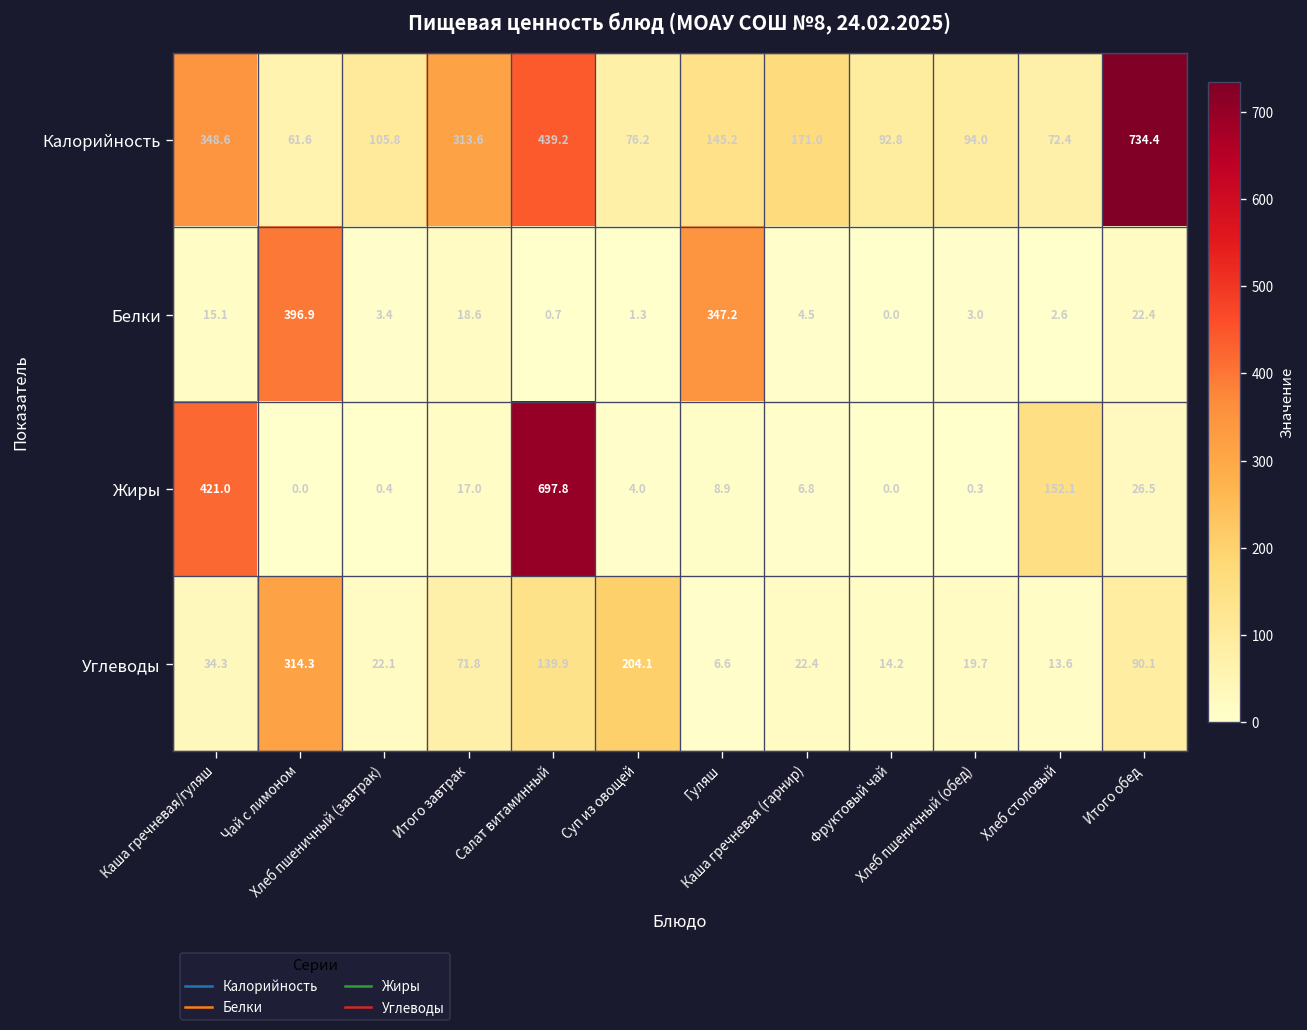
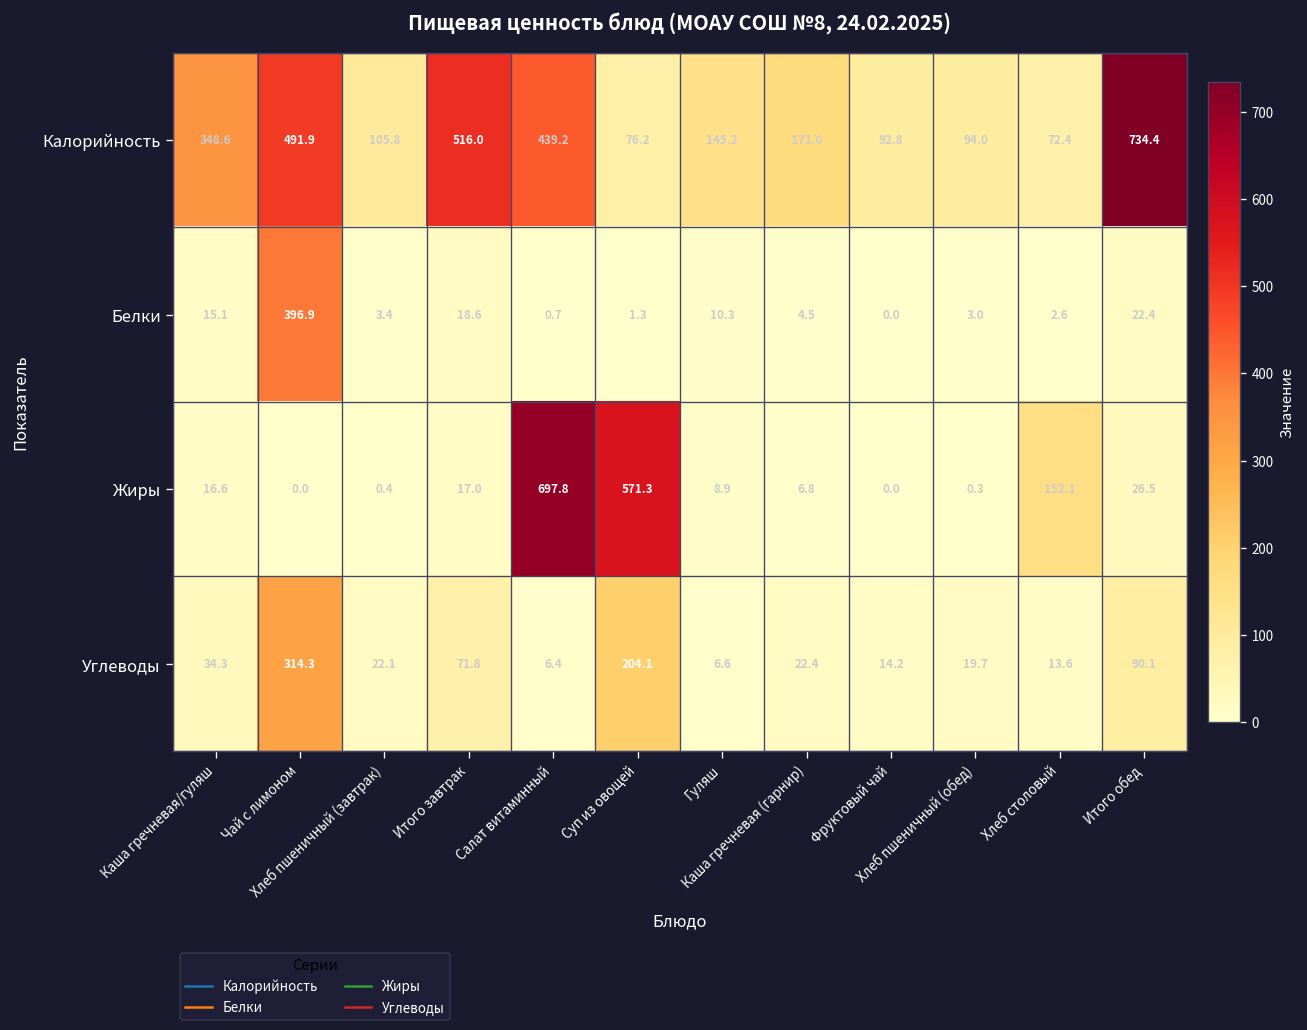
Калорийность, Чай с лимоном: 61.6 -> 491.9
Калорийность, Итого завтрак: 313.6 -> 516.0
Белки, Гуляш: 347.2 -> 10.3
Жиры, Каша гречневая/гуляш: 421.0 -> 16.6
Жиры, Суп из овощей: 4.0 -> 571.3
Углеводы, Салат витаминный: 139.9 -> 6.4
